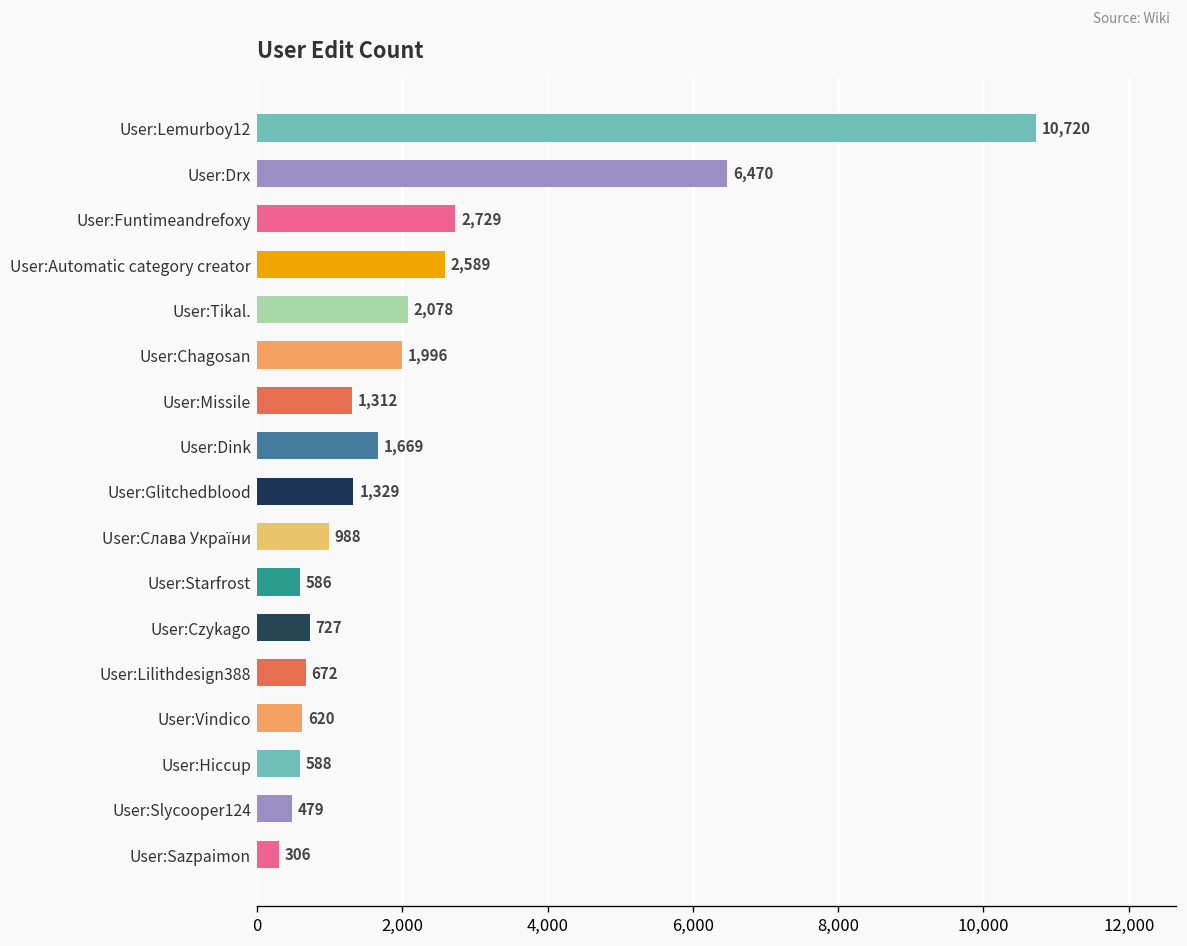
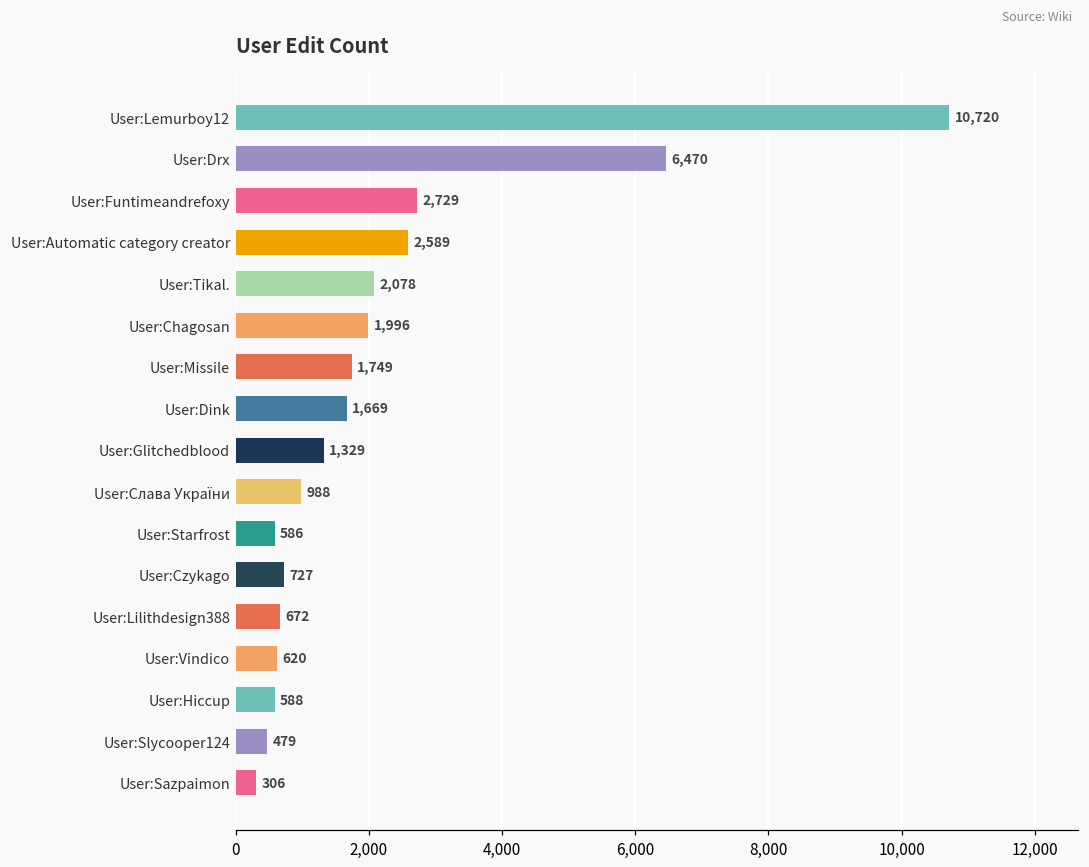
User:Missile: 1,312 -> 1,749
